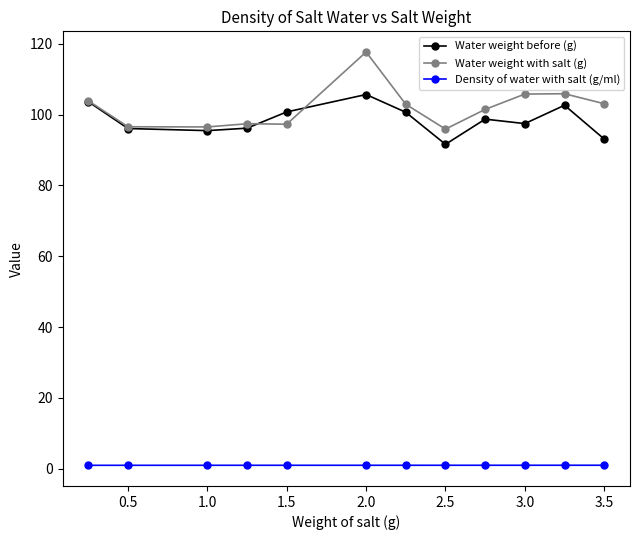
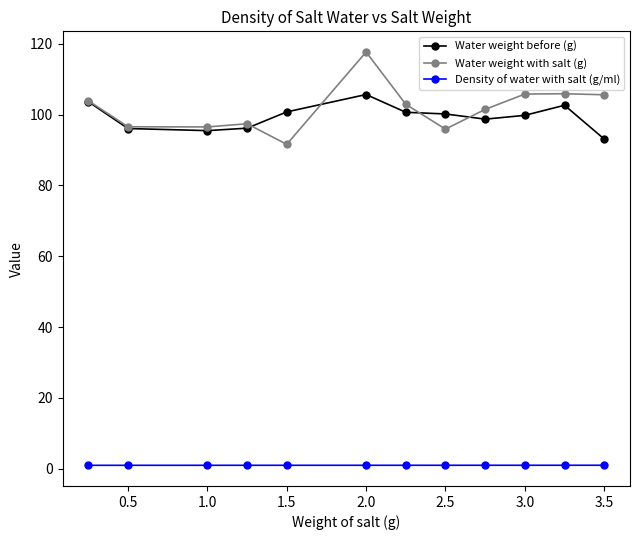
Water weight with salt (g), 1.5: 97 -> 92
Water weight before (g), 2.5: 92 -> 100
Water weight before (g), 3.0: 97 -> 100
Water weight with salt (g), 3.5: 103 -> 106
